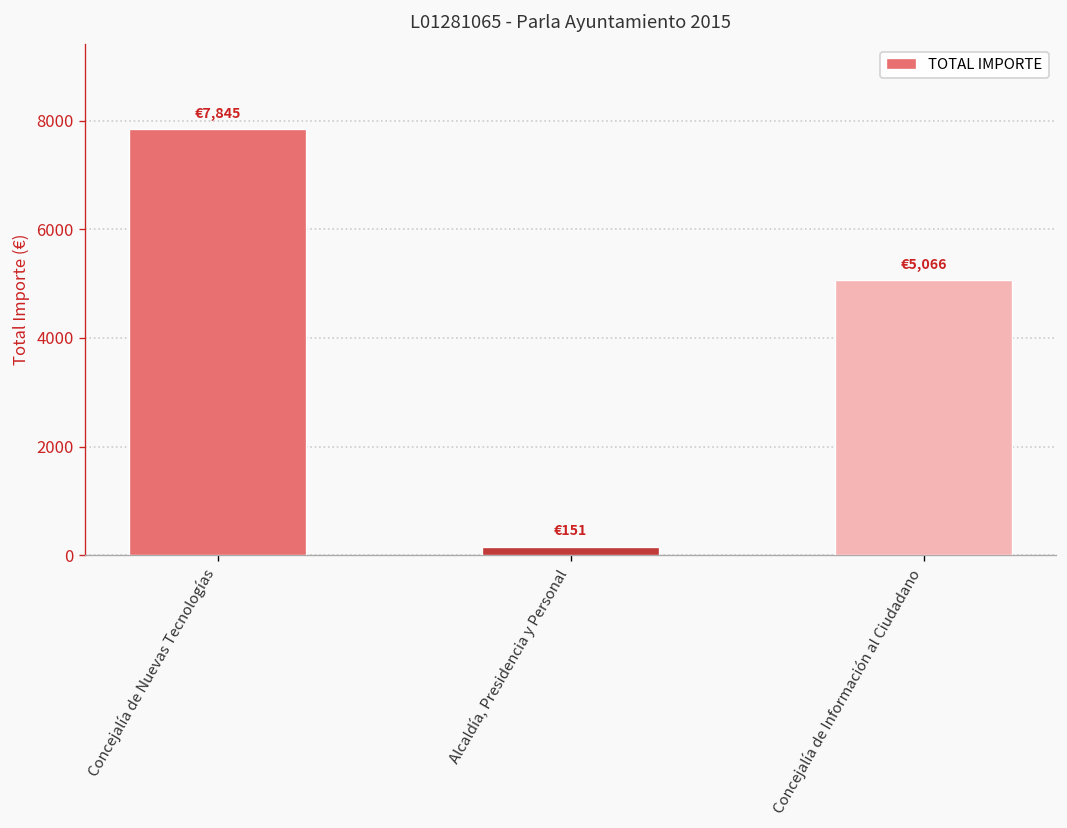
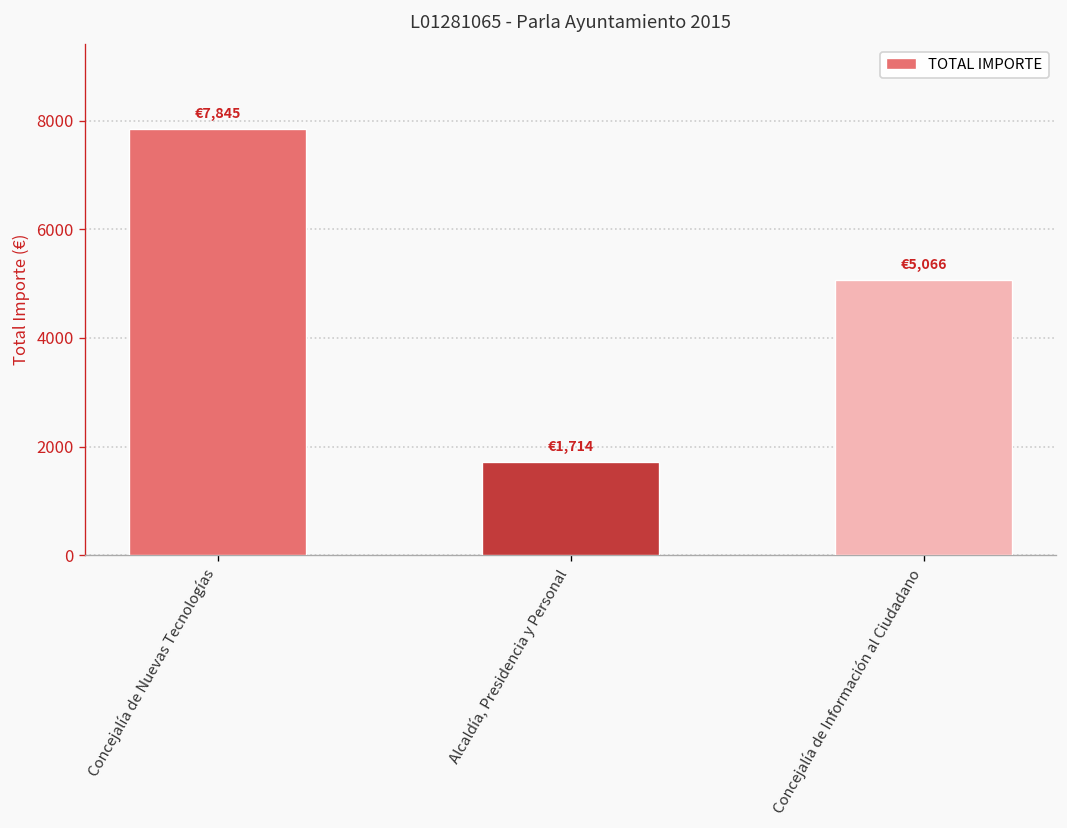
Alcaldía, Presidencia y Personal: €151 -> €1,714
